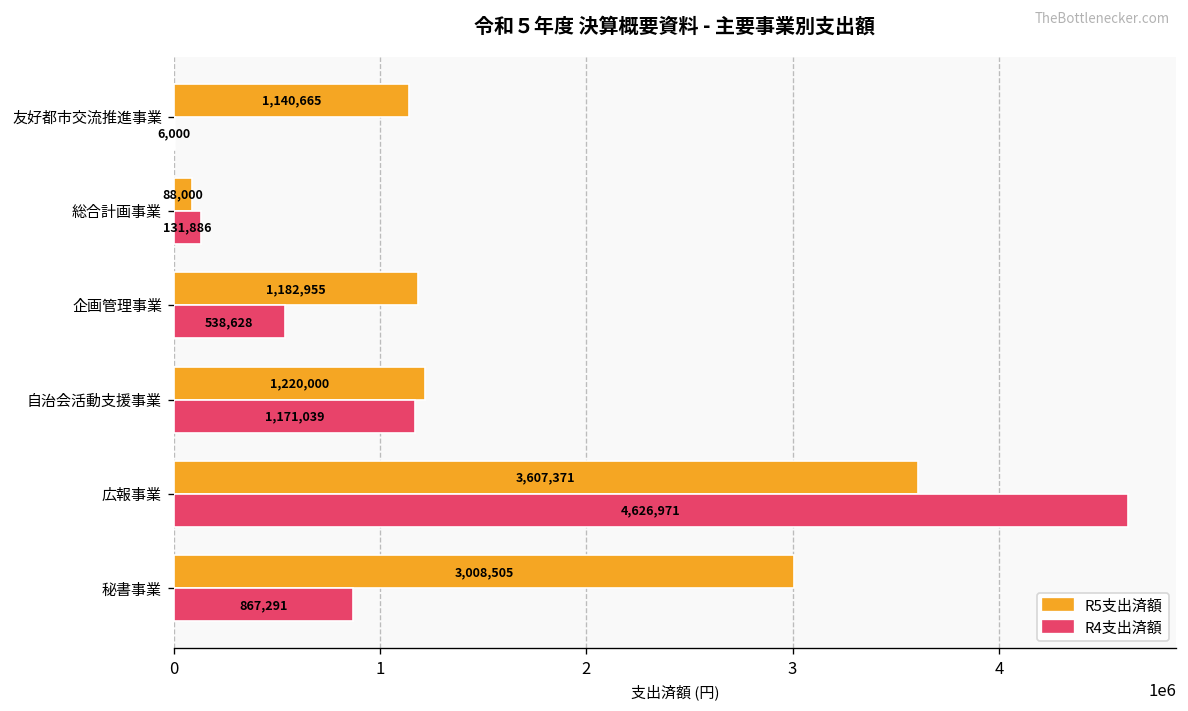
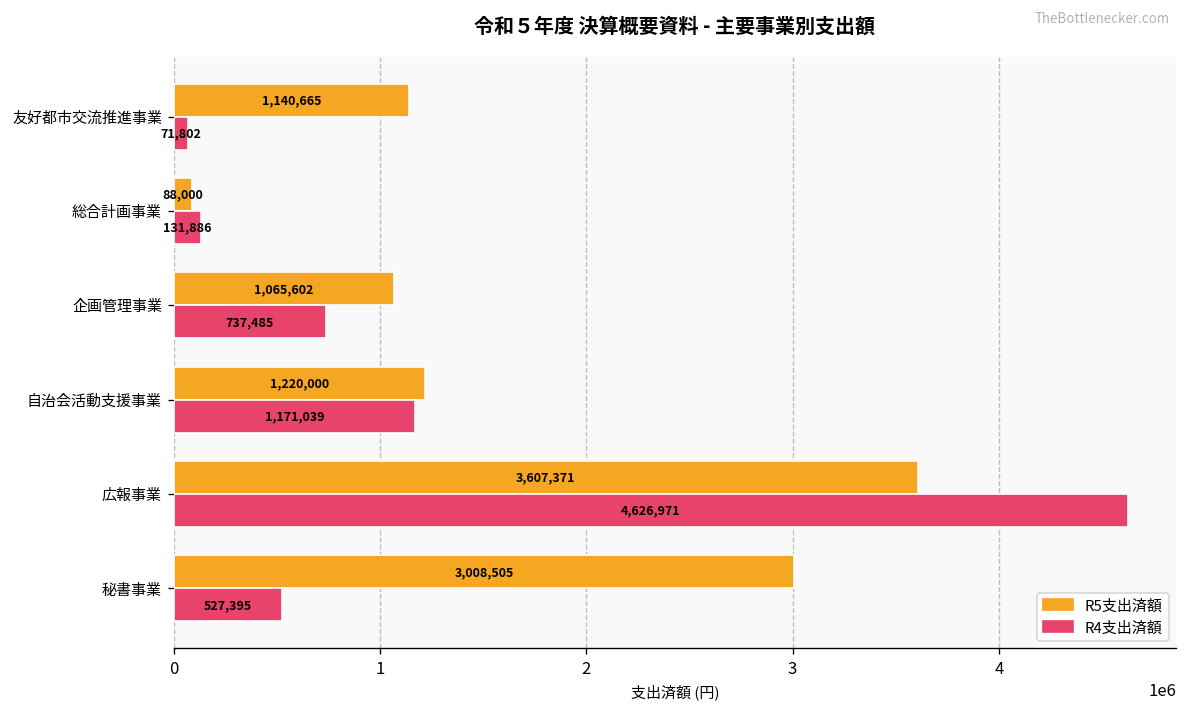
R4支出済額, 友好都市交流推進事業: 6,000 -> 71,802
R5支出済額, 企画管理事業: 1,182,955 -> 1,065,602
R4支出済額, 企画管理事業: 538,628 -> 737,485
R4支出済額, 秘書事業: 867,291 -> 527,395
